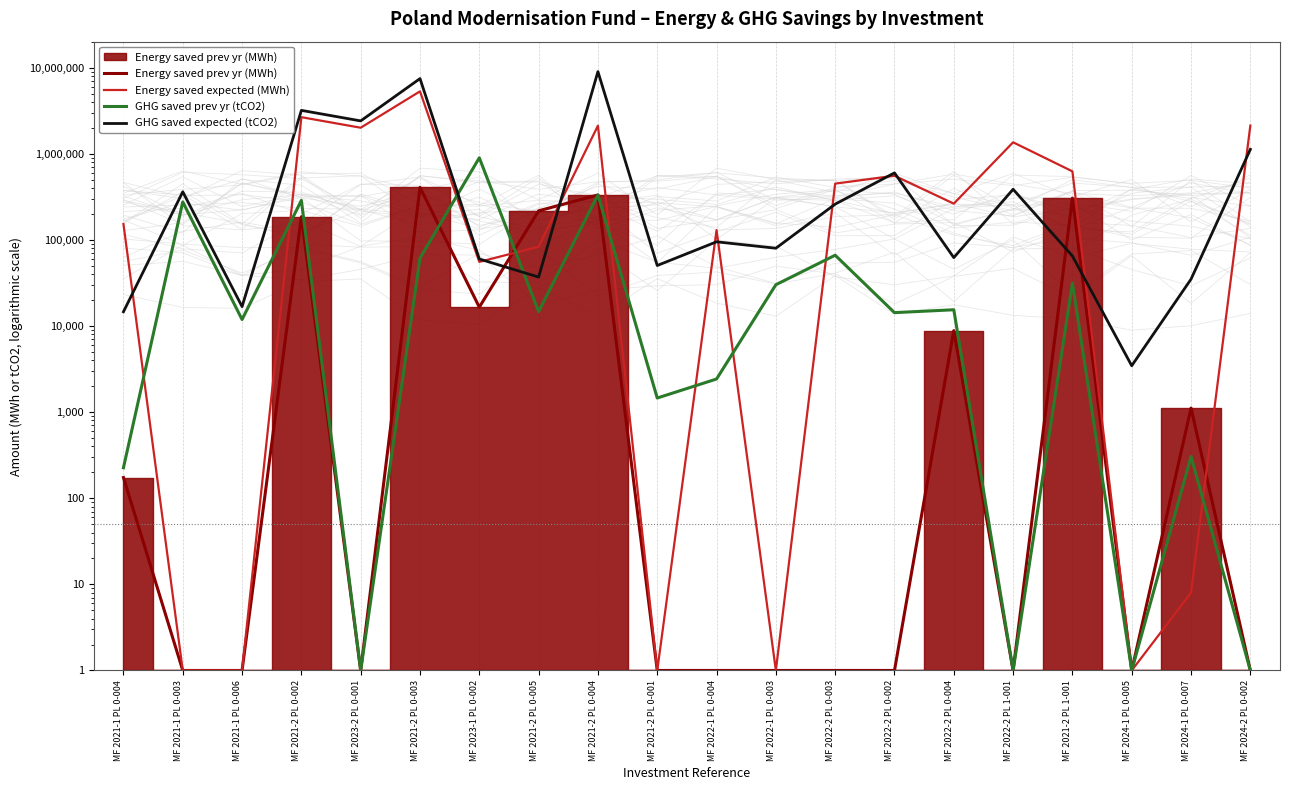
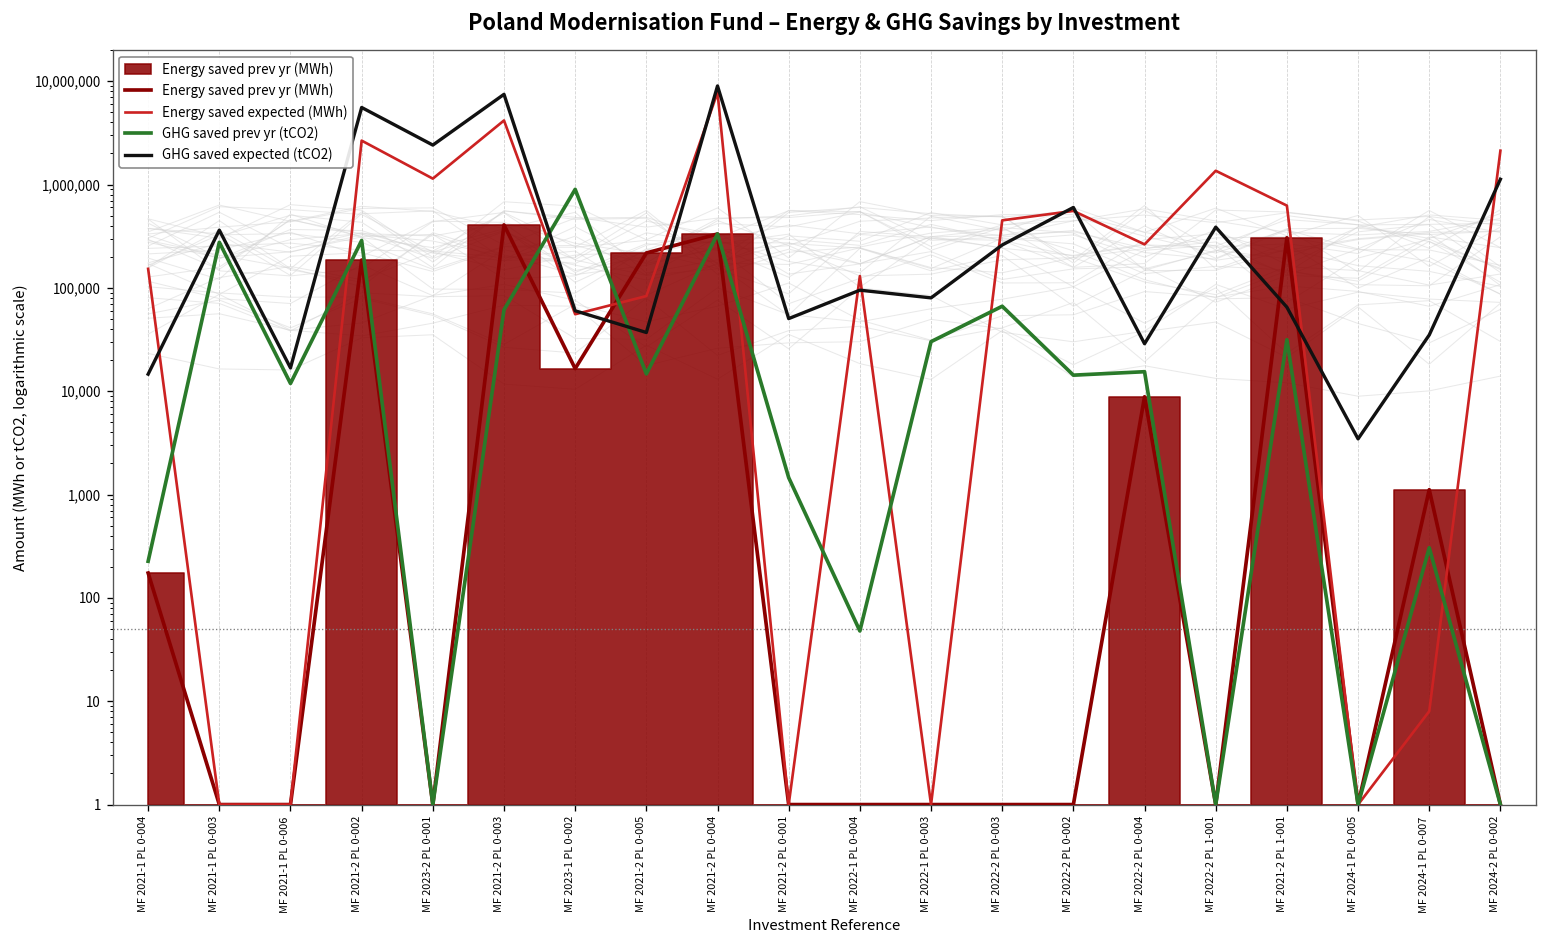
GHG saved expected (tCO2), MF 2021-2 PL 0-002: 3,200,000 -> 6,000,000
Energy saved expected (MWh), MF 2023-2 PL 0-001: 2,000,000 -> 1,100,000
Energy saved expected (MWh), MF 2021-2 PL 0-003: 5,000,000 -> 4,000,000
Energy saved expected (MWh), MF 2021-2 PL 0-004: 2,100,000 -> 8,000,000
GHG saved prev yr (tCO2), MF 2022-1 PL 0-004: 2,400 -> 50
GHG saved expected (tCO2), MF 2022-2 PL 0-004: 60,000 -> 29,000
